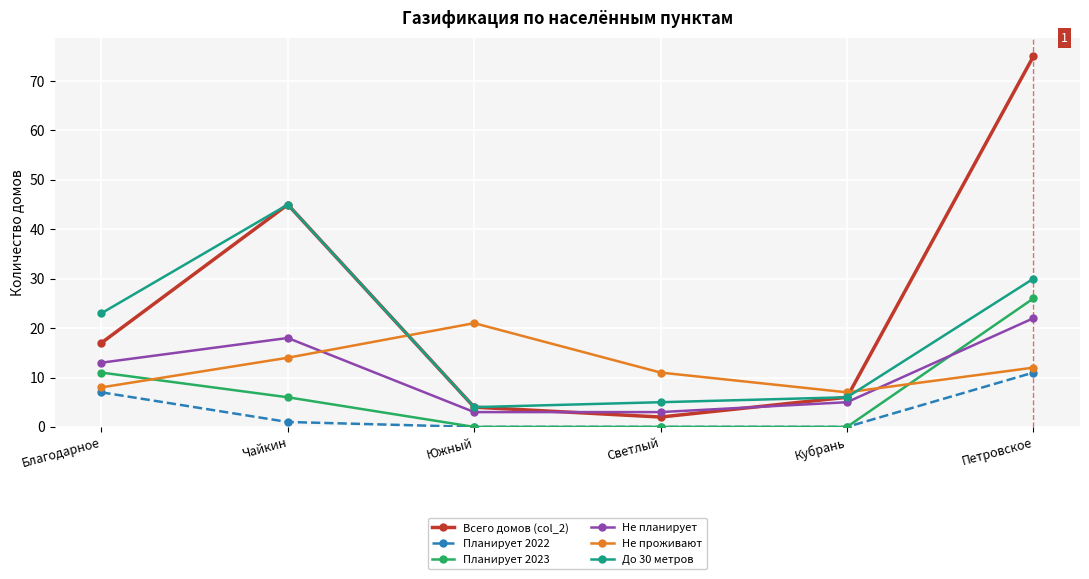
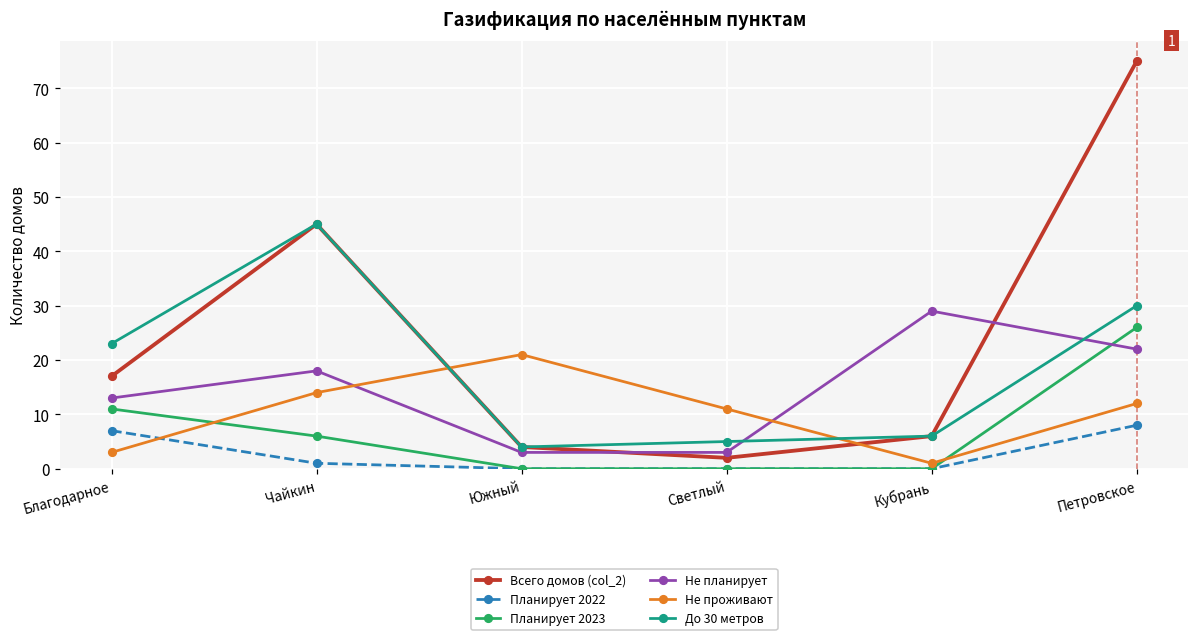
Не проживают, Благодарное: 8 -> 3
Не планирует, Кубрань: 5 -> 29
Не проживают, Кубрань: 7 -> 1
Планирует 2022, Петровское: 11 -> 8
